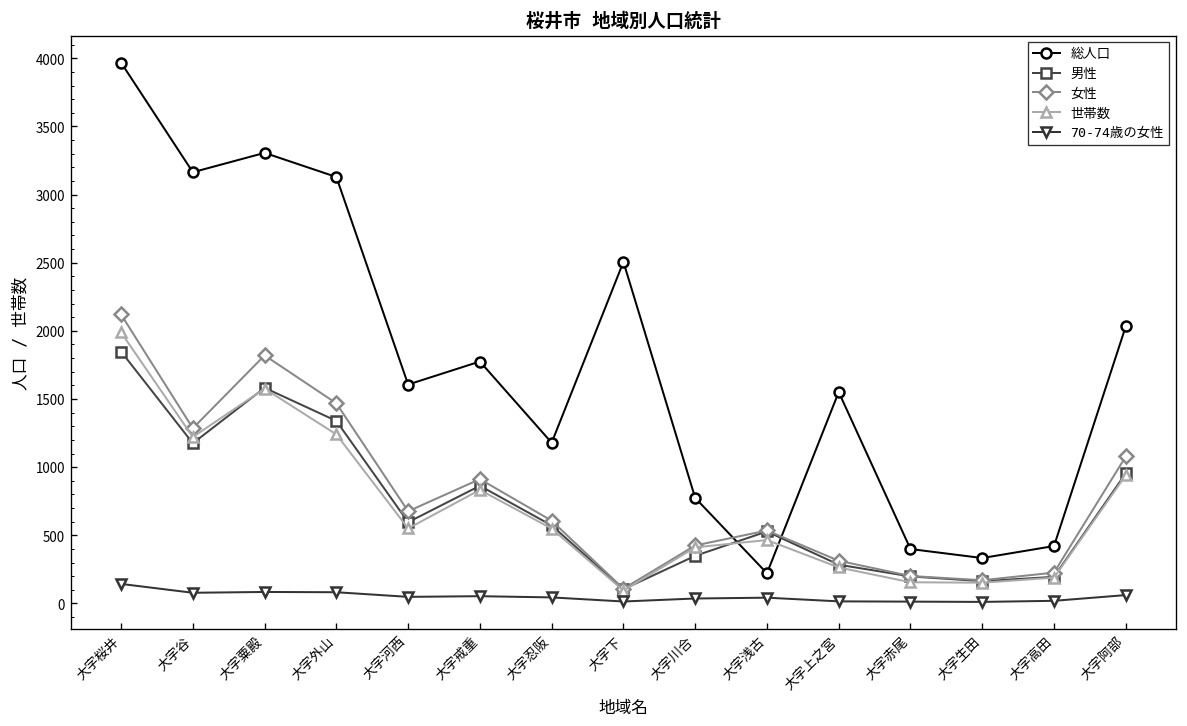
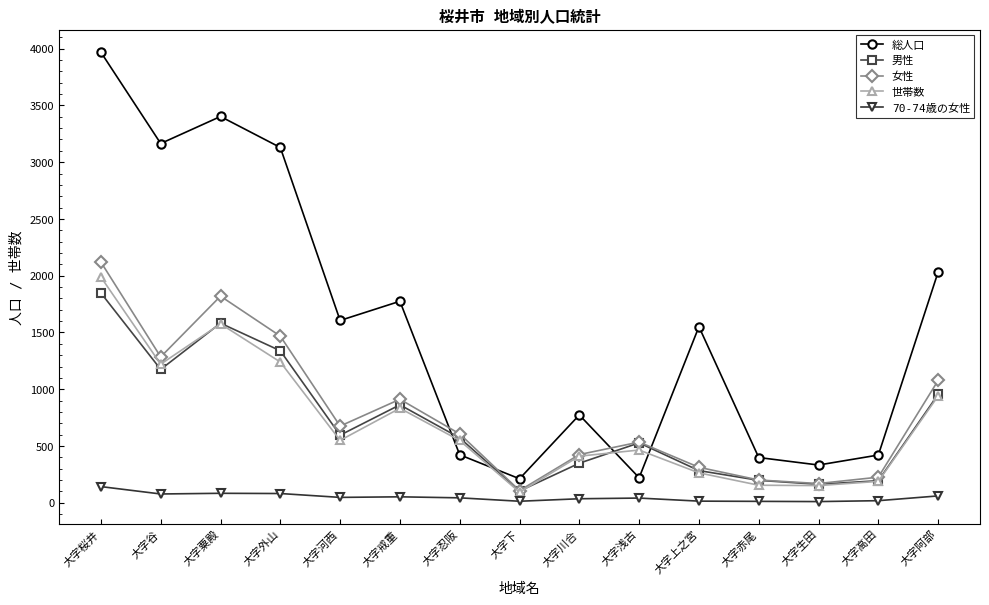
総人口, 大字粟殿: 3310 -> 3400
総人口, 大字忍阪: 1180 -> 420
総人口, 大字下: 2510 -> 210
